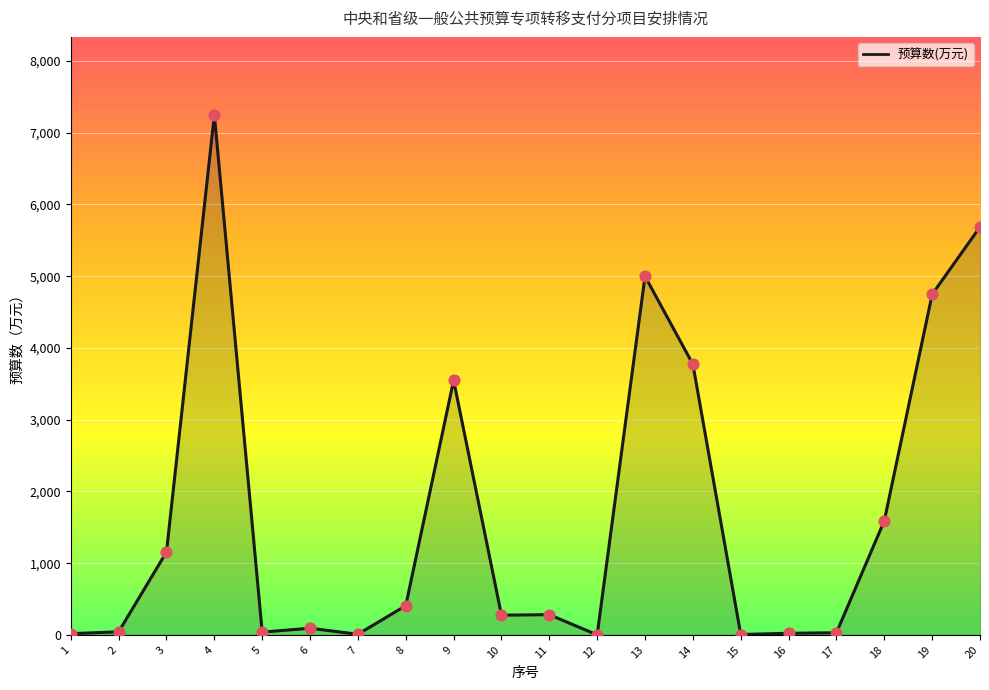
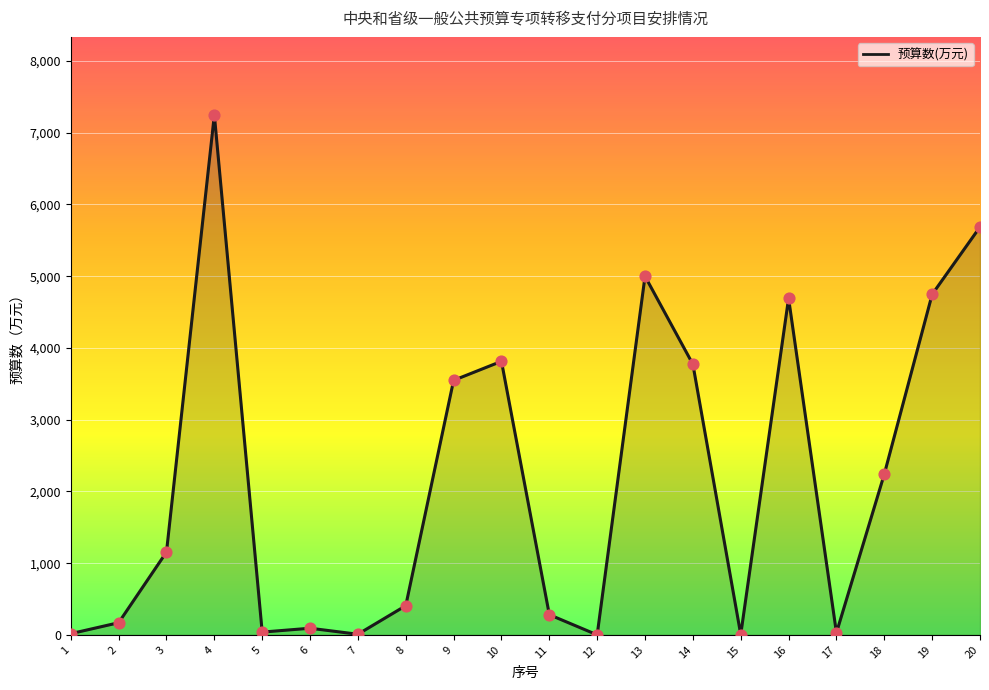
2: 0 -> 200
10: 300 -> 3,800
16: 0 -> 4,700
18: 1,600 -> 2,200
